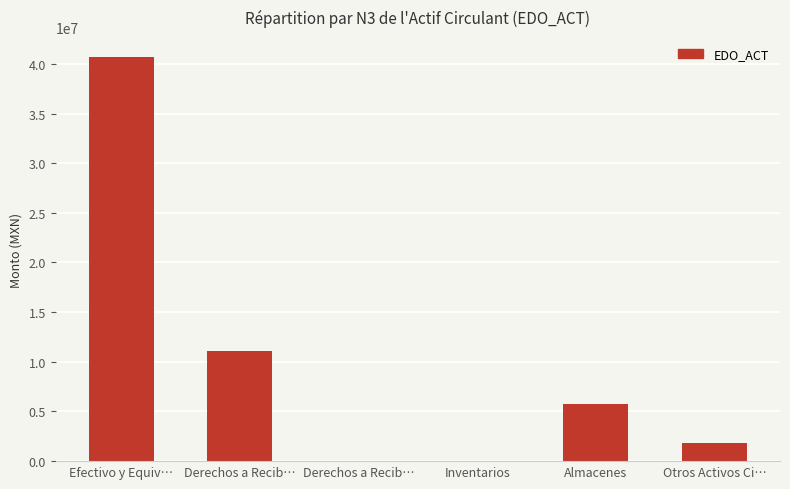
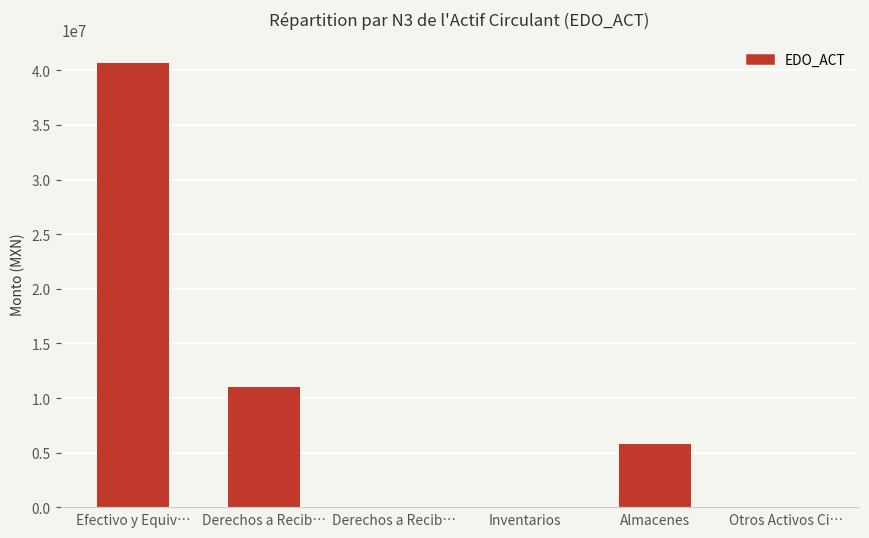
Otros Activos Ci…: 2000000 -> 0
